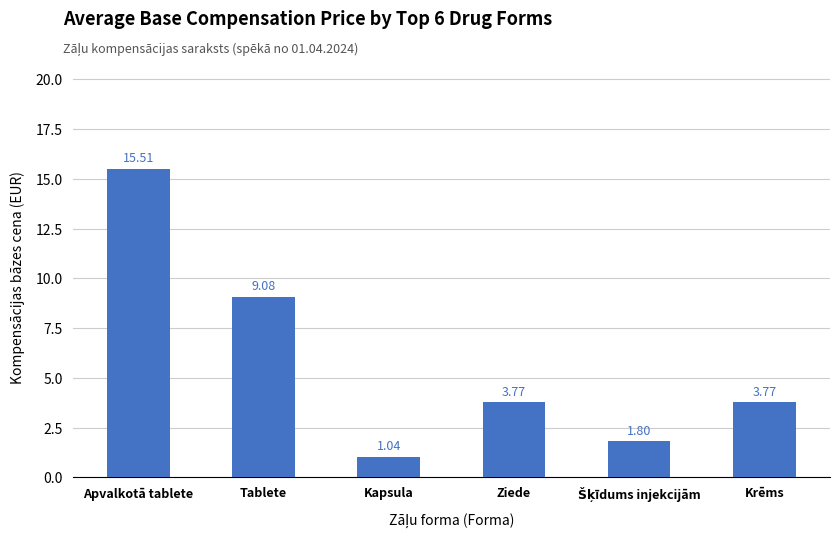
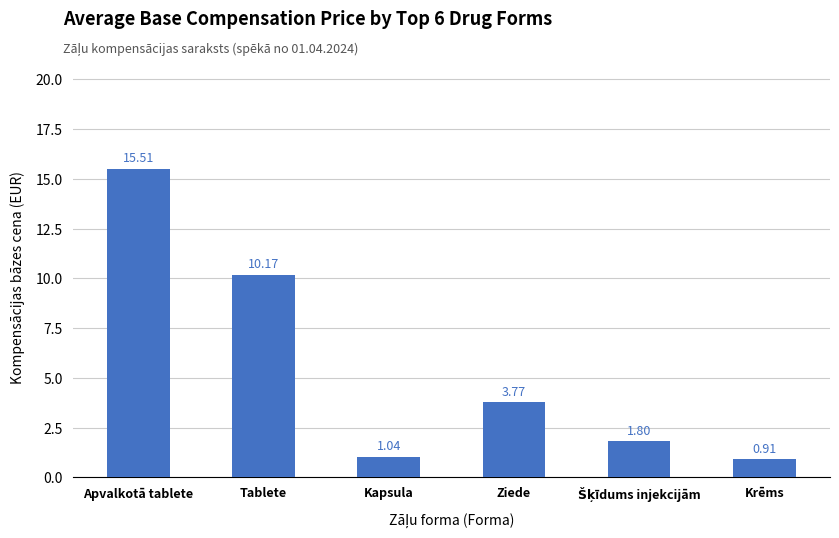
Tablete: 9.08 -> 10.17
Krēms: 3.77 -> 0.91
